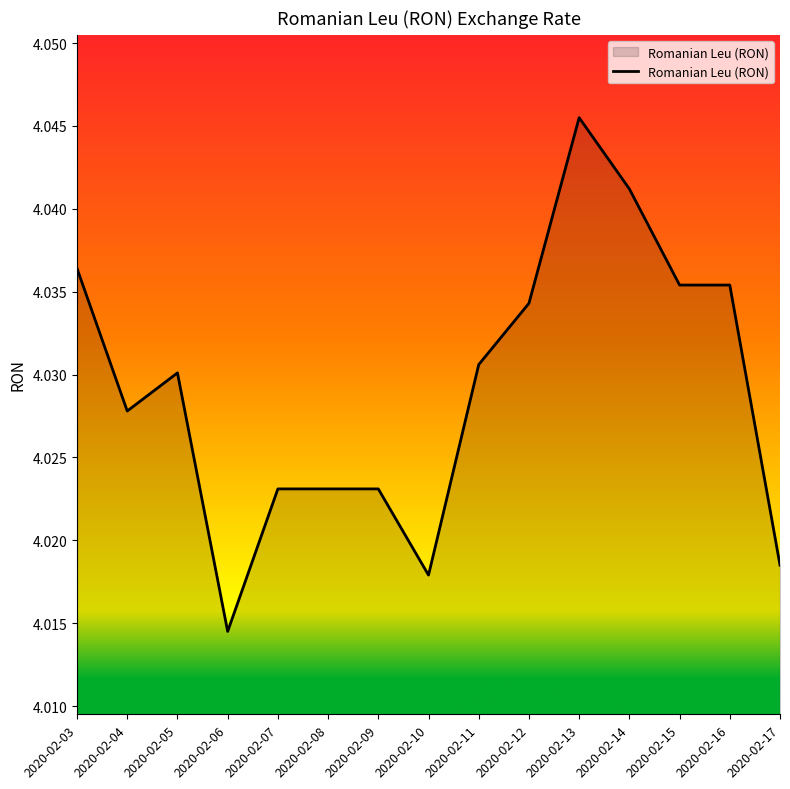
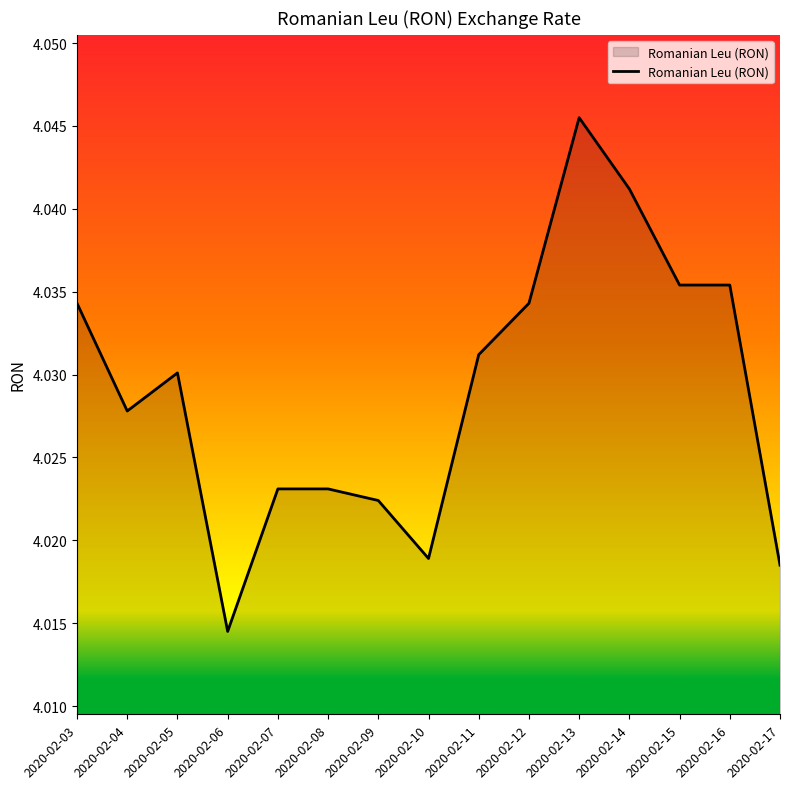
2020-02-03: 4.0364 -> 4.0343
2020-02-09: 4.0231 -> 4.0224
2020-02-10: 4.0179 -> 4.0189
2020-02-11: 4.0306 -> 4.0312
